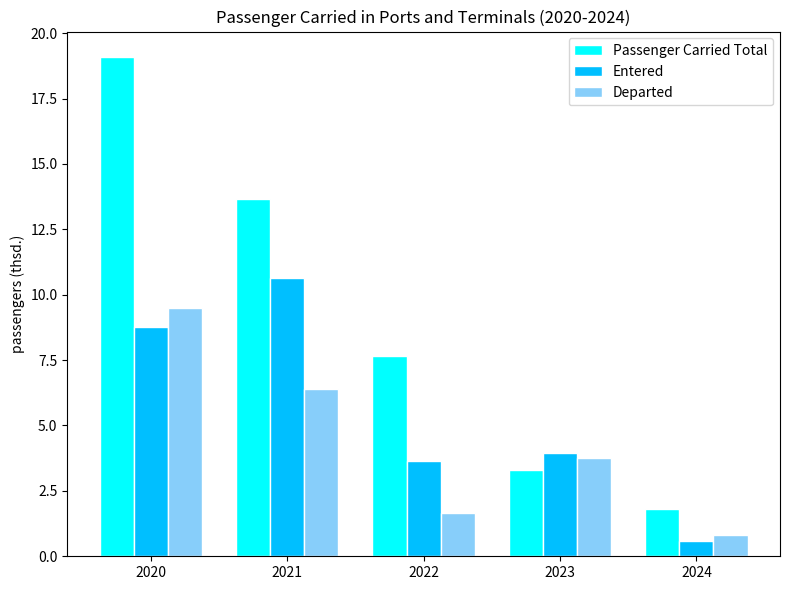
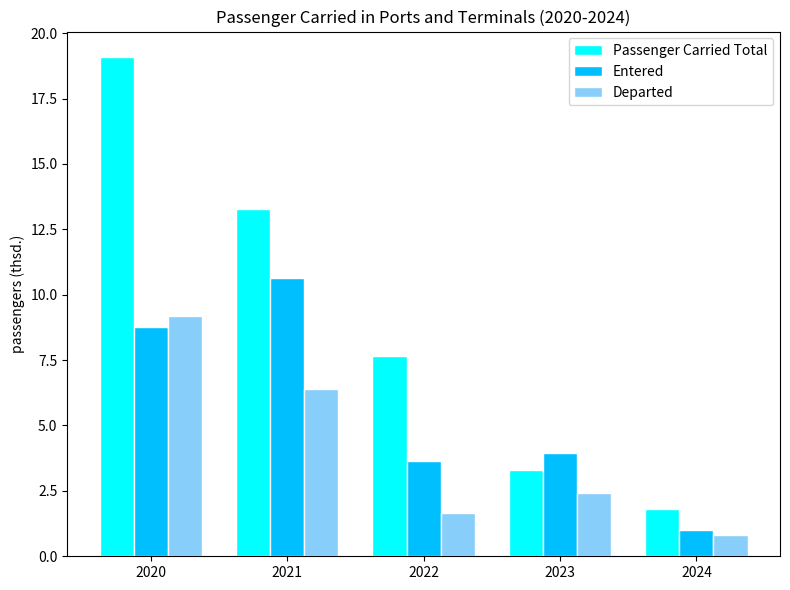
Departed, 2020: 9.5 -> 9.2
Passenger Carried Total, 2021: 13.7 -> 13.3
Departed, 2023: 3.8 -> 2.4
Entered, 2024: 0.6 -> 1.0
